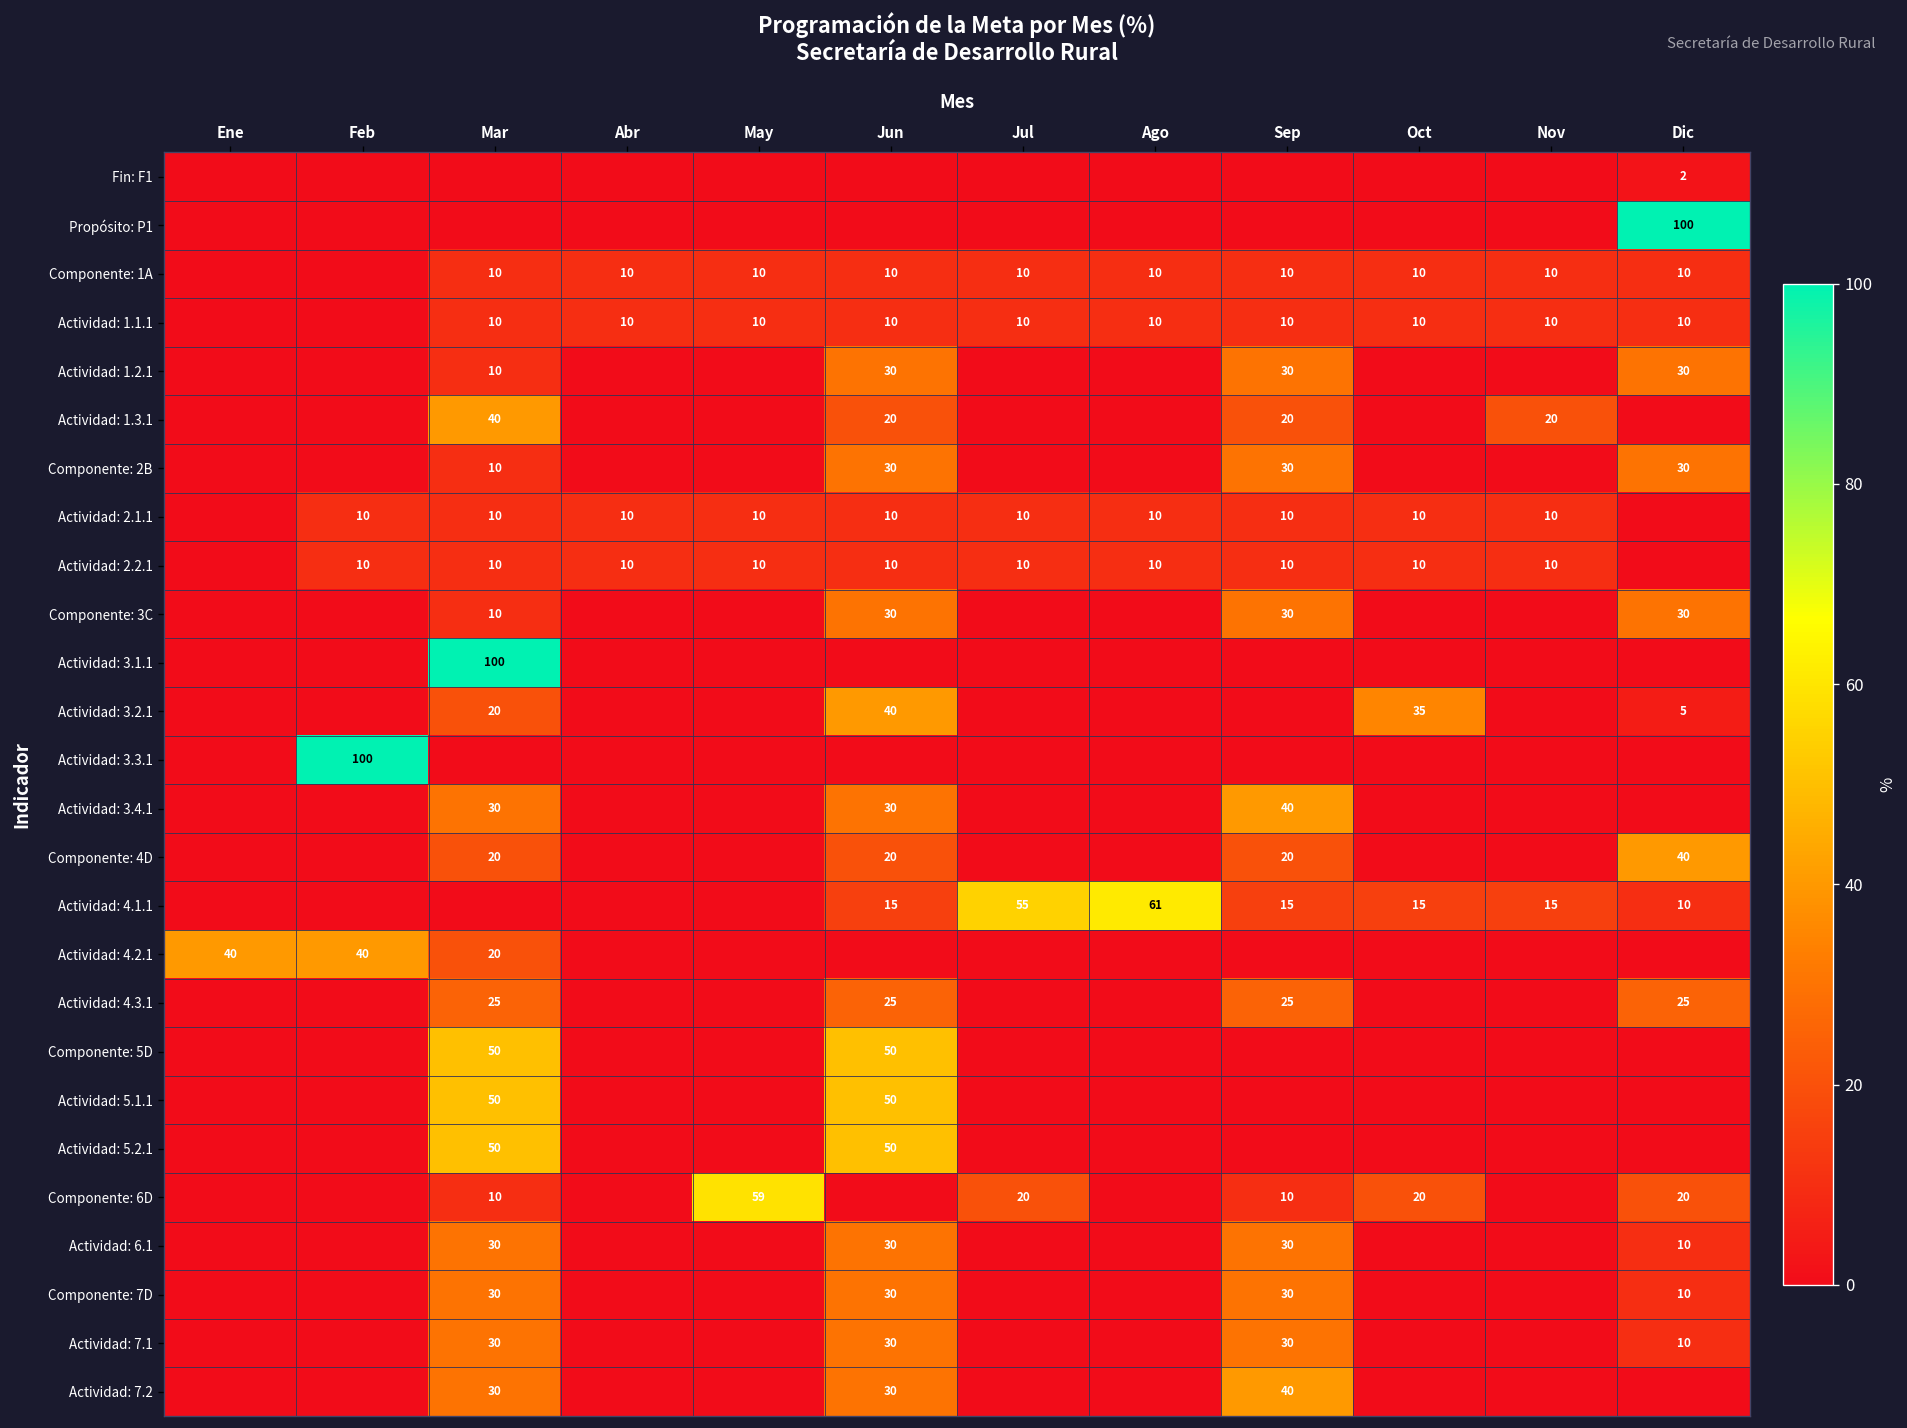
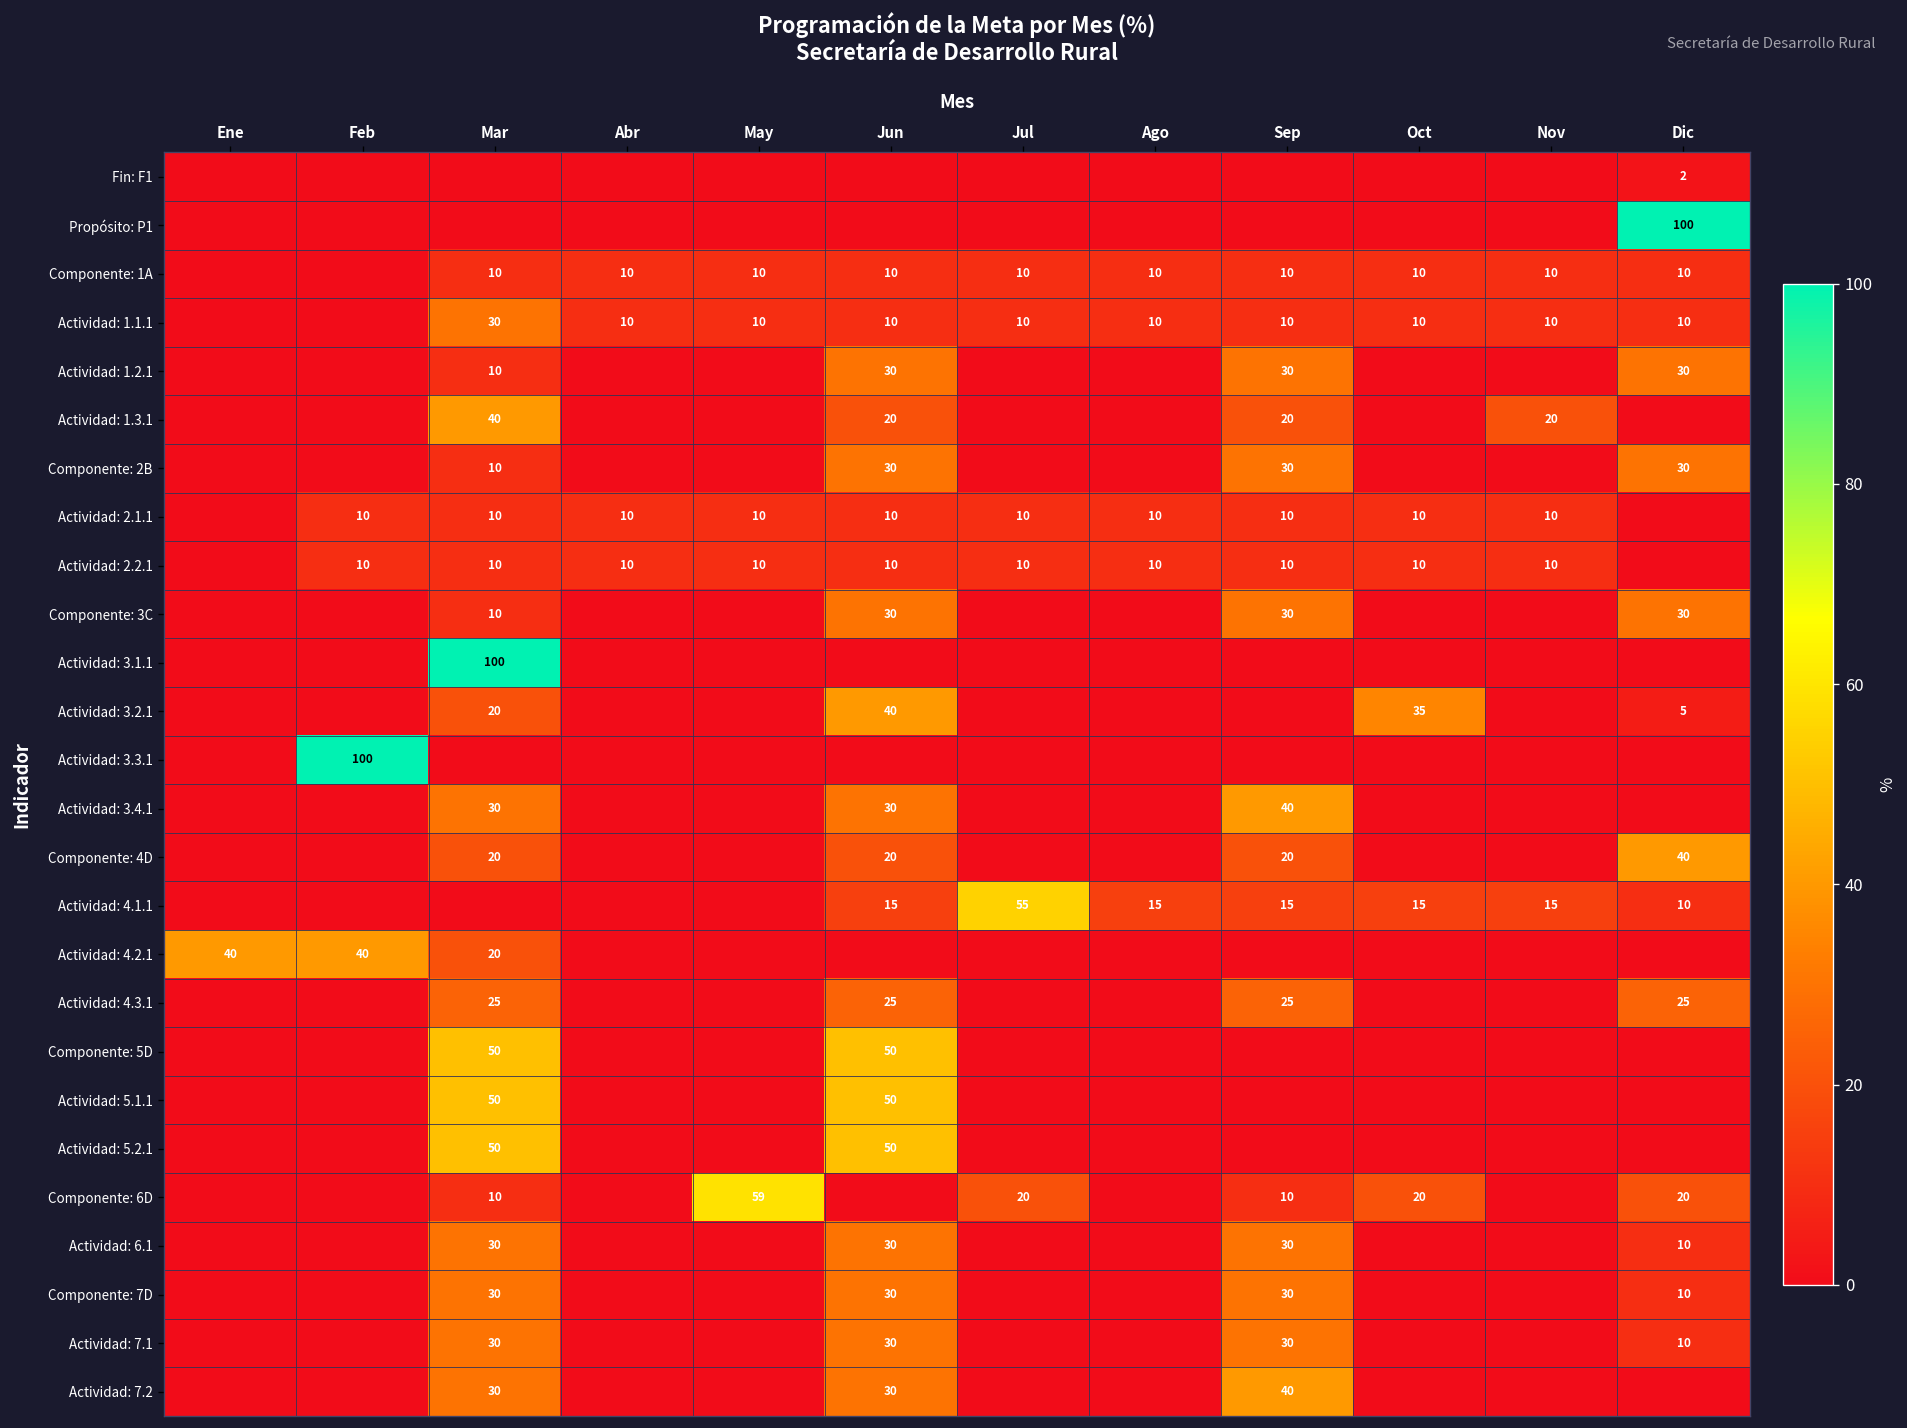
Actividad: 1.1.1, Mar: 10 -> 30
Actividad: 4.1.1, Ago: 61 -> 15
